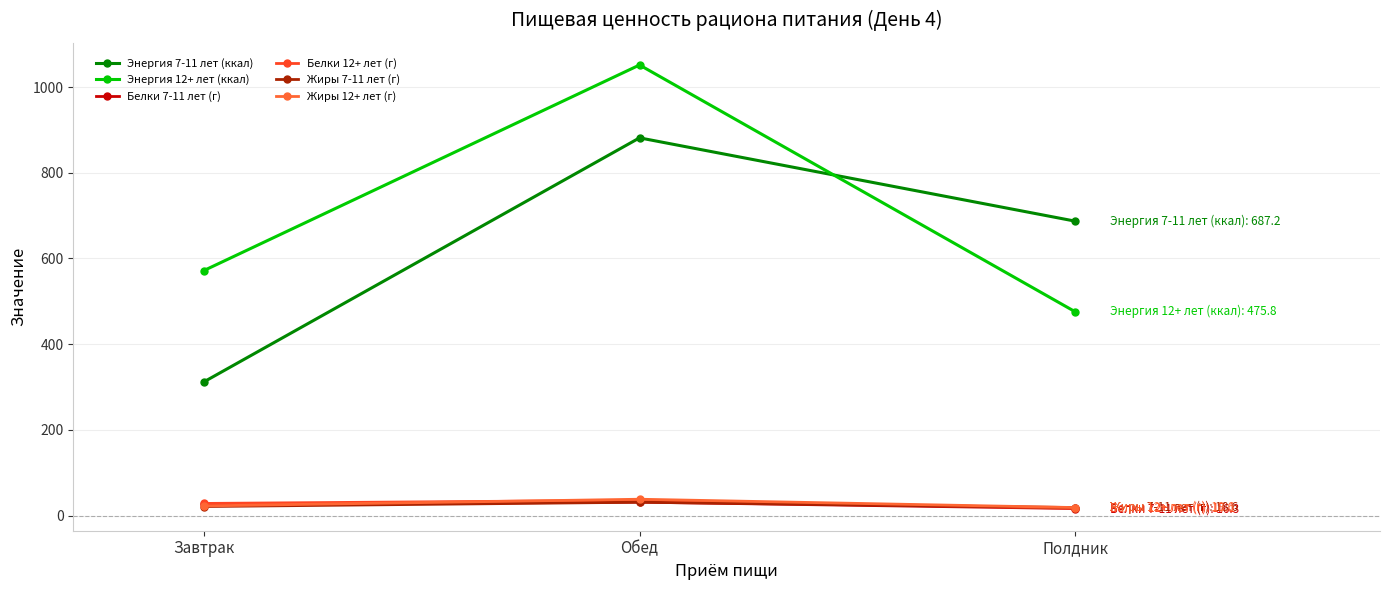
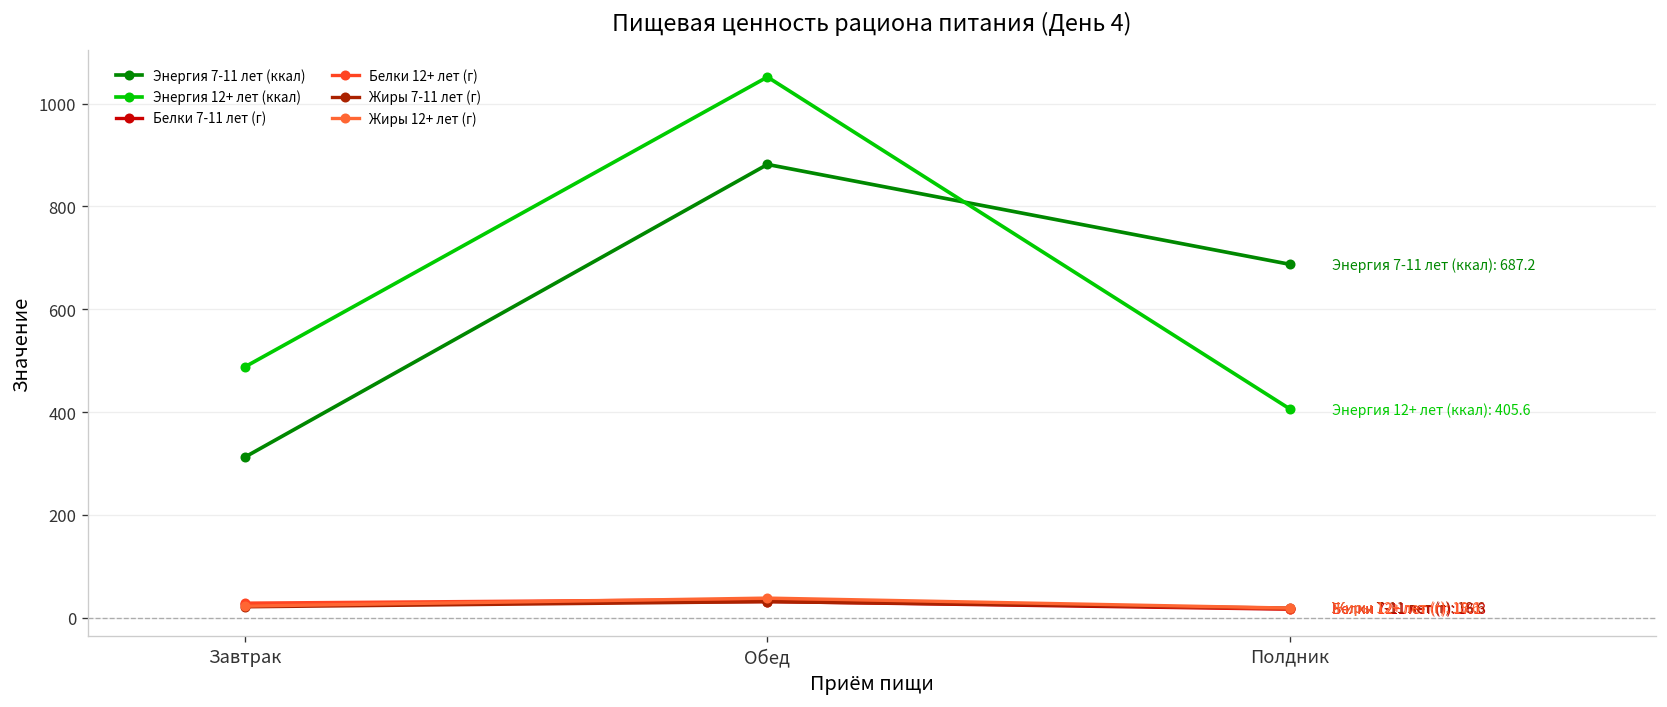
Энергия 12+ лет (ккал), Завтрак: 570 -> 490
Энергия 12+ лет (ккал), Полдник: 475.8 -> 405.6
